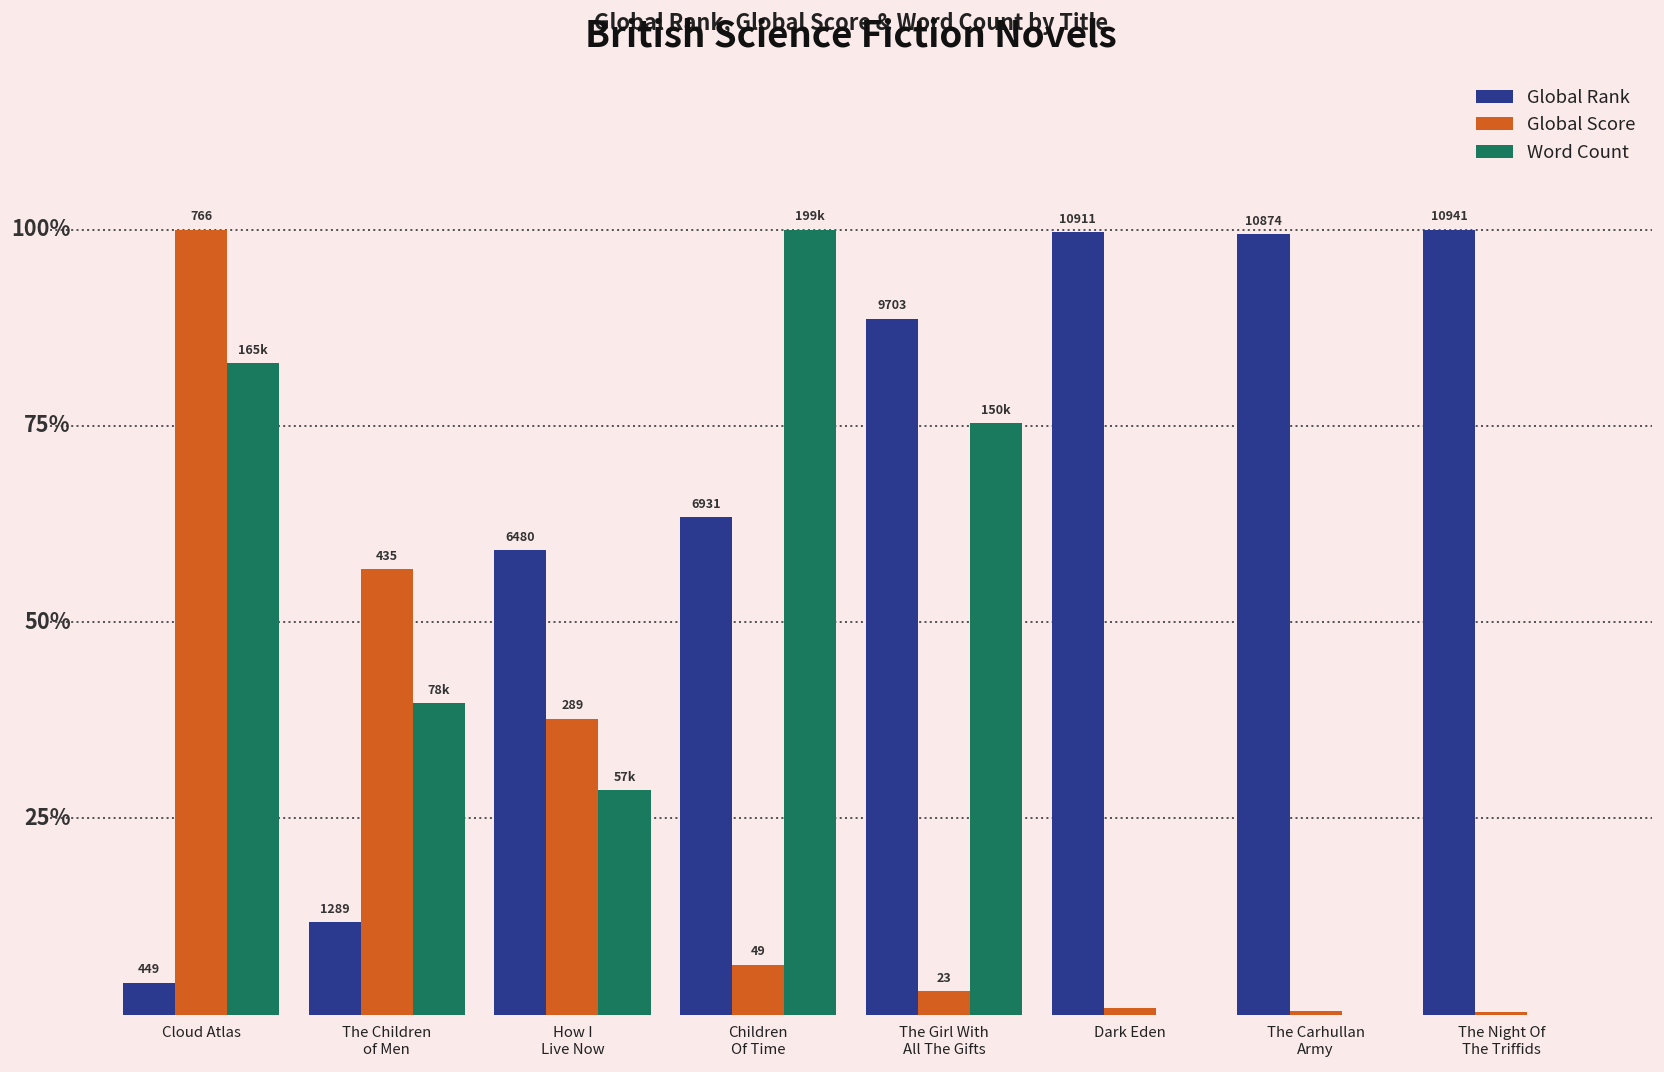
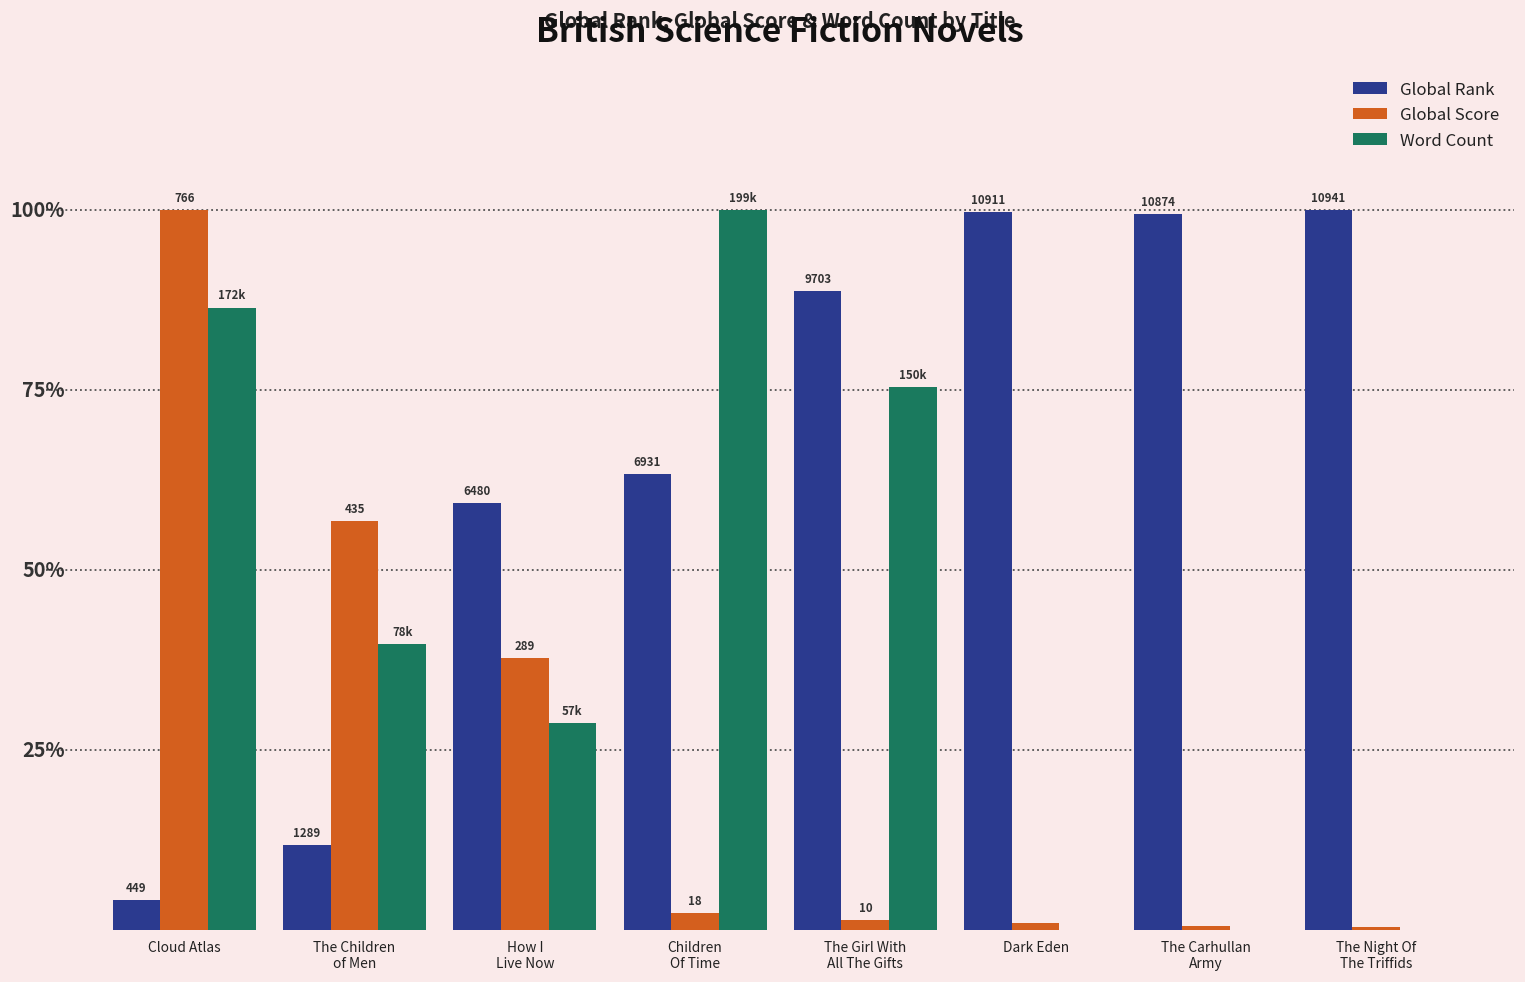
Word Count, Cloud Atlas: 165k -> 172k
Global Score, Children Of Time: 49 -> 18
Global Score, The Girl With All The Gifts: 23 -> 10
